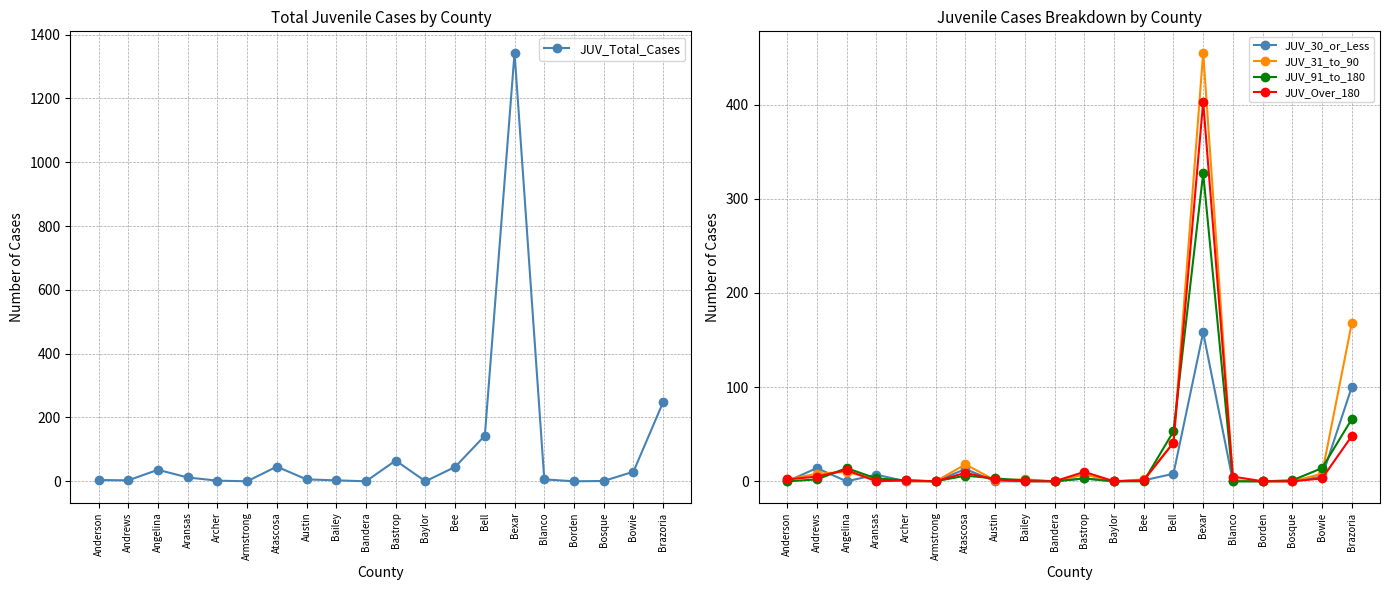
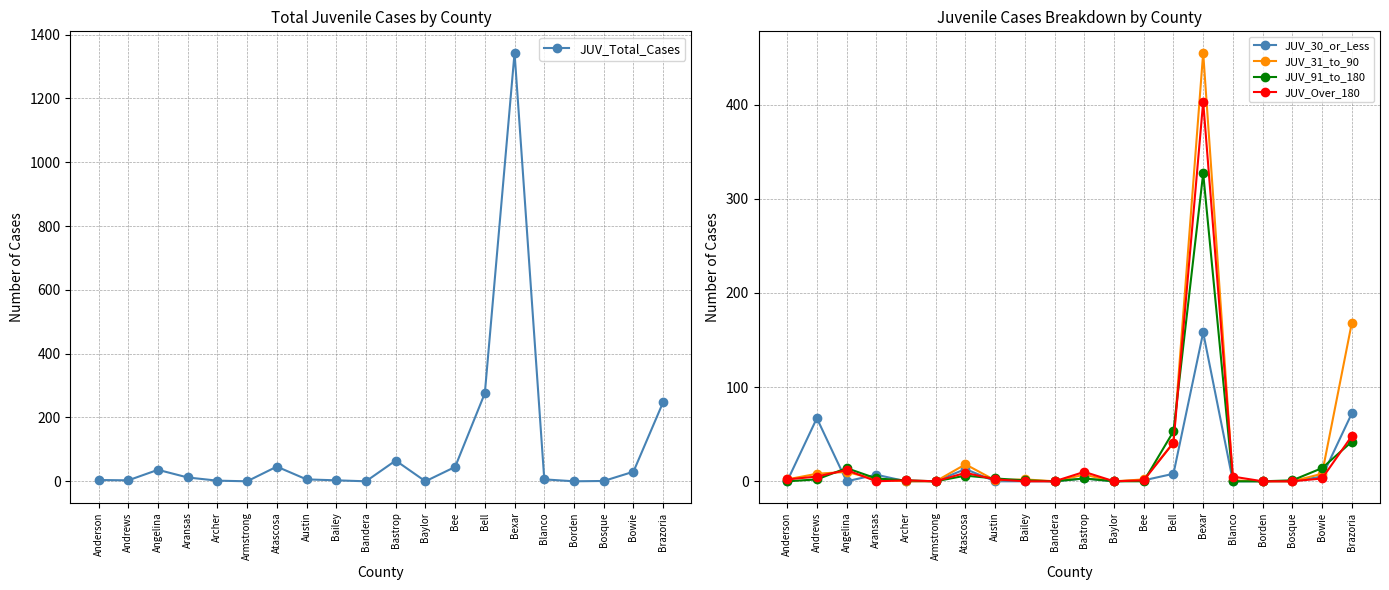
Total Juvenile Cases by County, Bell: 140 -> 280
Juvenile Cases Breakdown by County, JUV_30_or_Less, Andrews: 10 -> 70
Juvenile Cases Breakdown by County, JUV_30_or_Less, Brazoria: 100 -> 70
Juvenile Cases Breakdown by County, JUV_91_to_180, Brazoria: 70 -> 40
